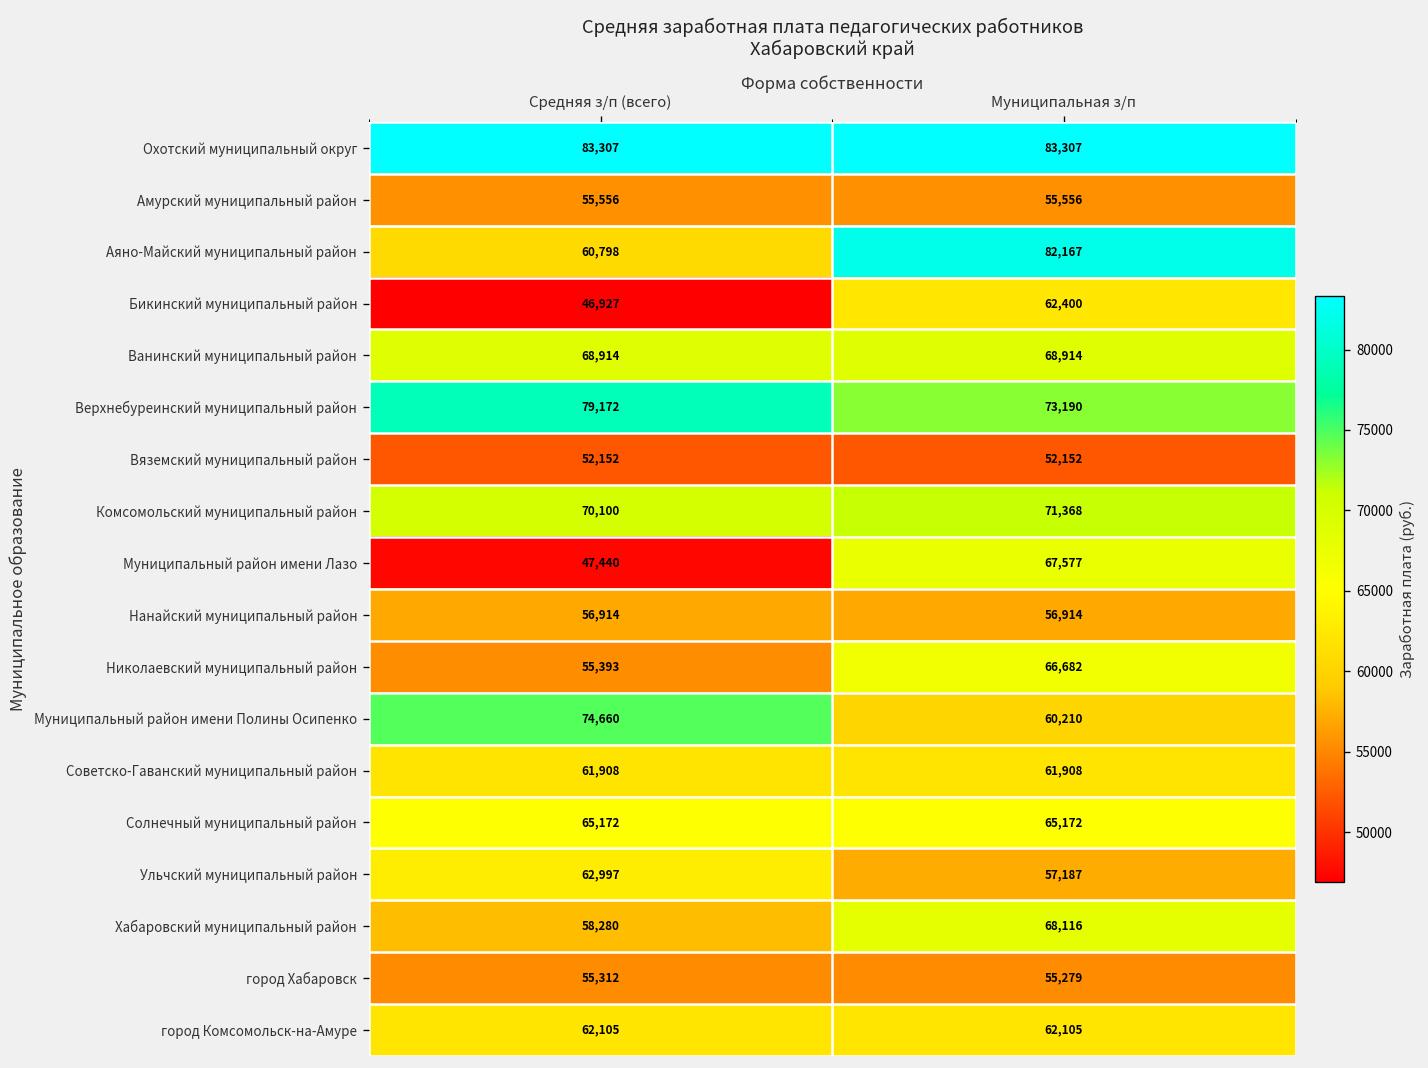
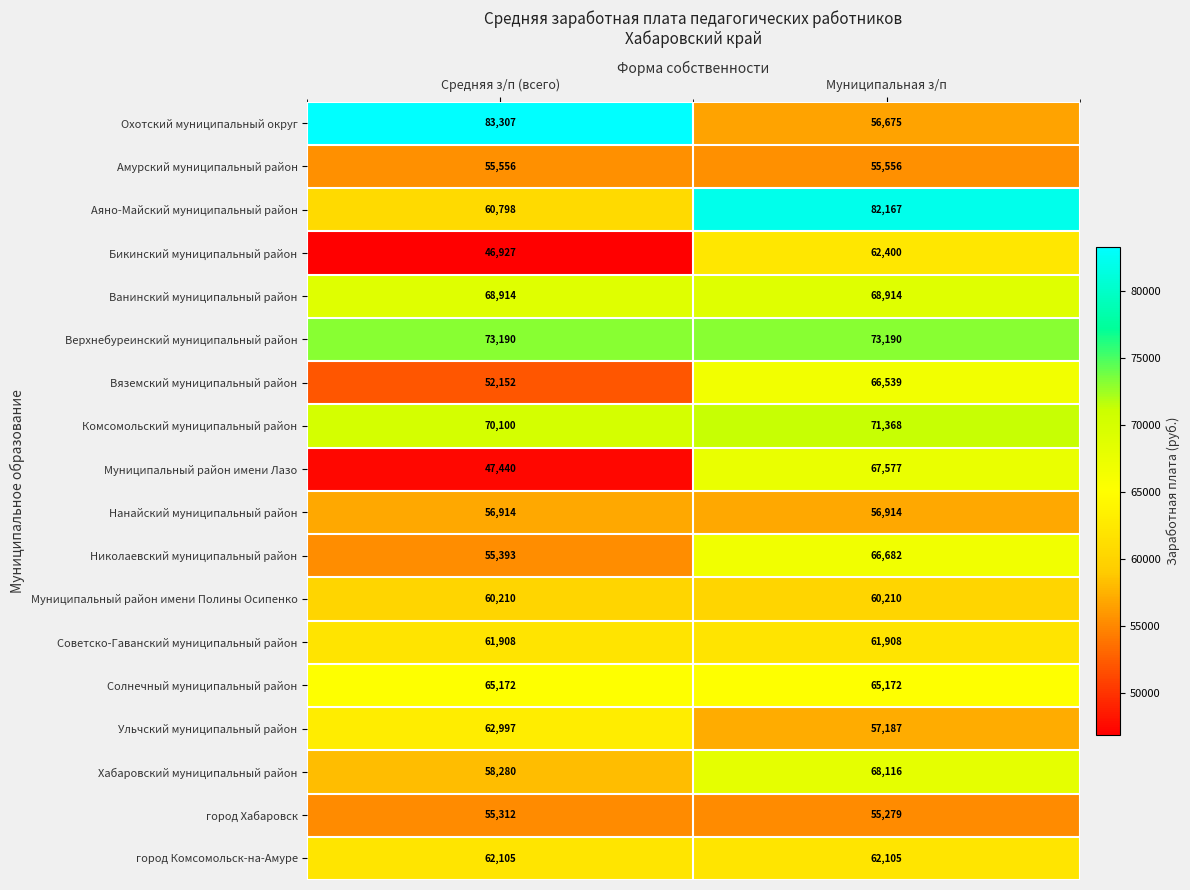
Охотский муниципальный округ, Муниципальная з/п: 83,307 -> 56,675
Верхнебуреинский муниципальный район, Средняя з/п (всего): 79,172 -> 73,190
Вяземский муниципальный район, Муниципальная з/п: 52,152 -> 66,539
Муниципальный район имени Полины Осипенко, Средняя з/п (всего): 74,660 -> 60,210
